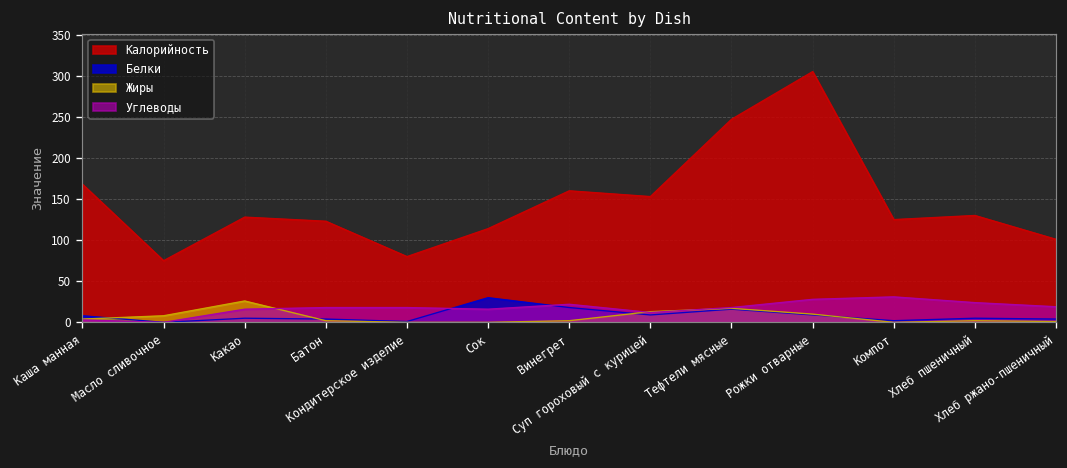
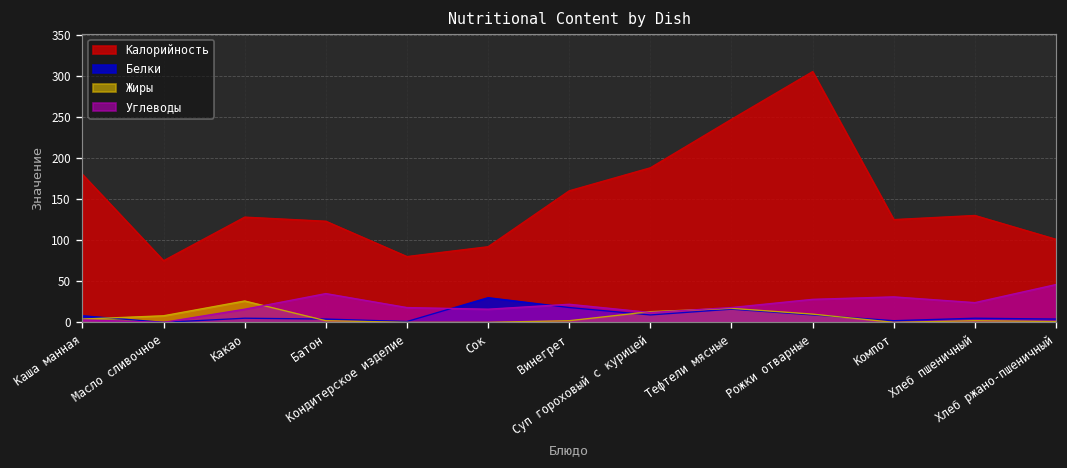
Калорийность, Каша манная: 170 -> 180
Углеводы, Батон: 20 -> 40
Калорийность, Сок: 110 -> 90
Калорийность, Суп гороховый с курицей: 150 -> 190
Углеводы, Хлеб ржано-пшеничный: 20 -> 50
